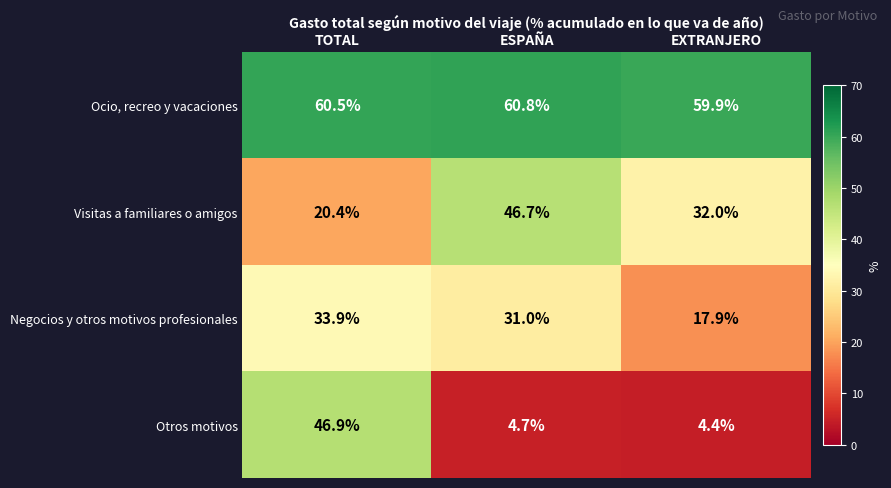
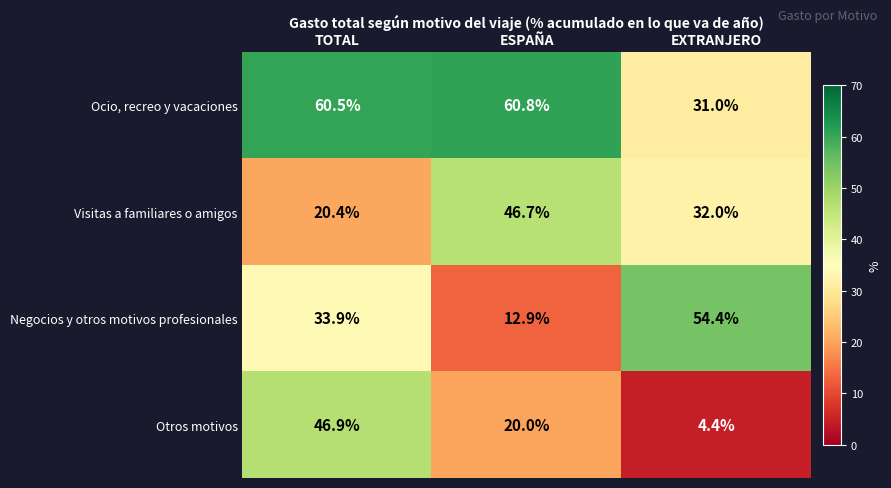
Ocio, recreo y vacaciones, EXTRANJERO: 59.9% -> 31.0%
Negocios y otros motivos profesionales, ESPAÑA: 31.0% -> 12.9%
Negocios y otros motivos profesionales, EXTRANJERO: 17.9% -> 54.4%
Otros motivos, ESPAÑA: 4.7% -> 20.0%
